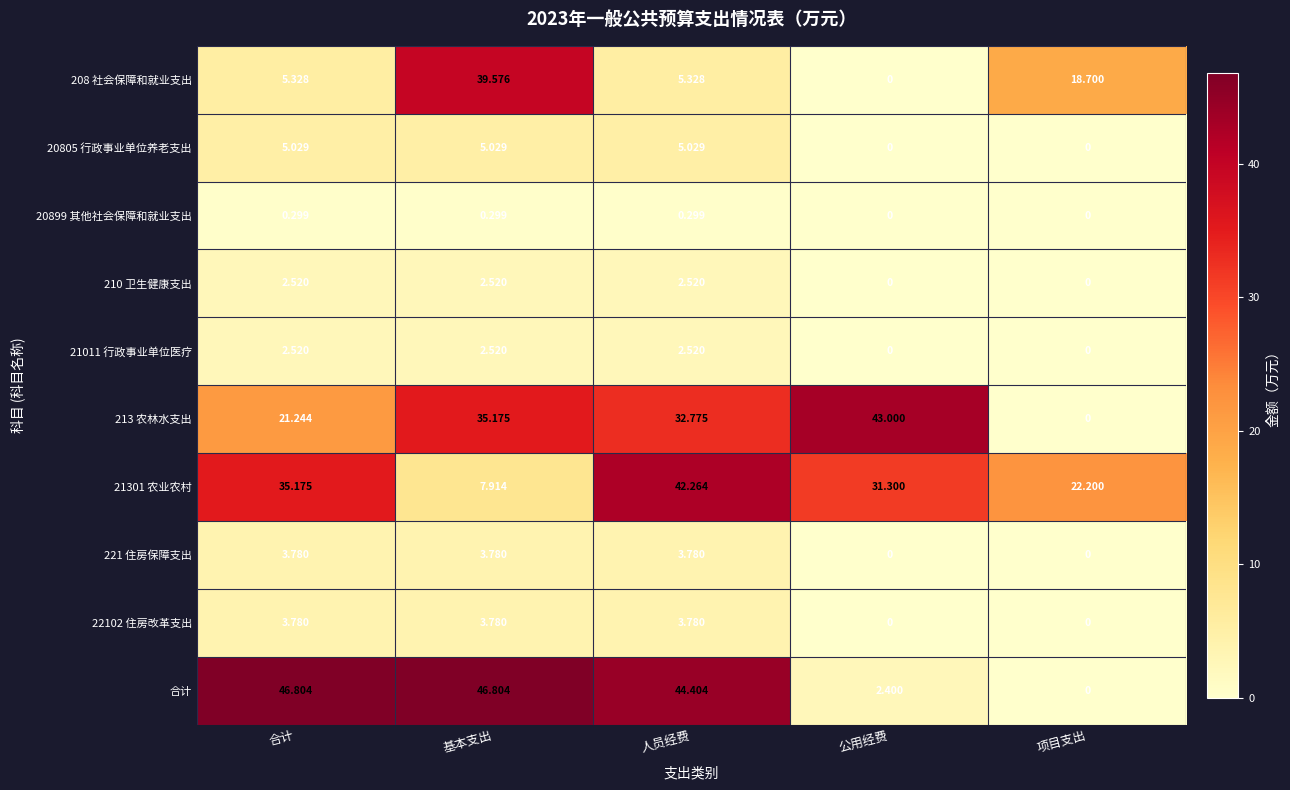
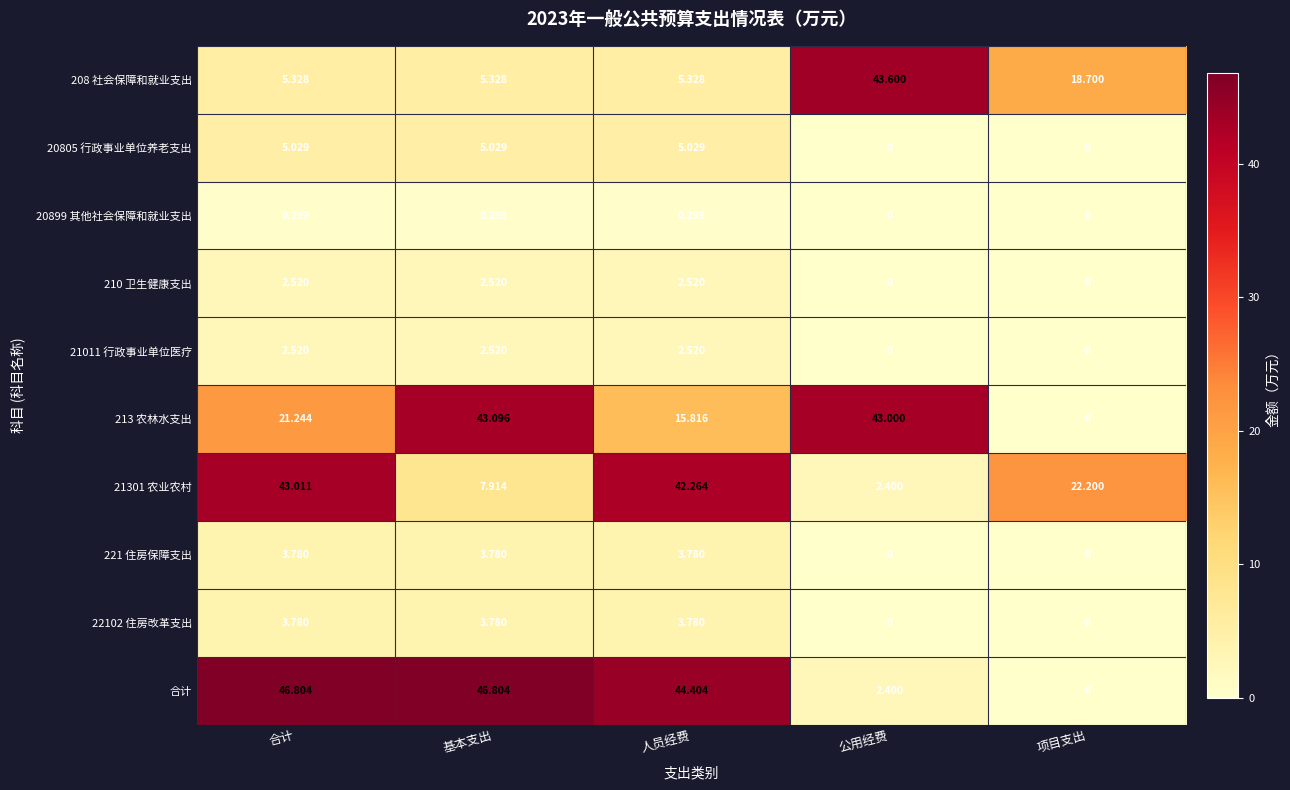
208 社会保障和就业支出, 基本支出: 39.576 -> 5.328
208 社会保障和就业支出, 公用经费: 0 -> 43.600
213 农林水支出, 基本支出: 35.175 -> 43.096
213 农林水支出, 人员经费: 32.775 -> 15.816
21301 农业农村, 合计: 35.175 -> 43.011
21301 农业农村, 公用经费: 31.300 -> 2.400
